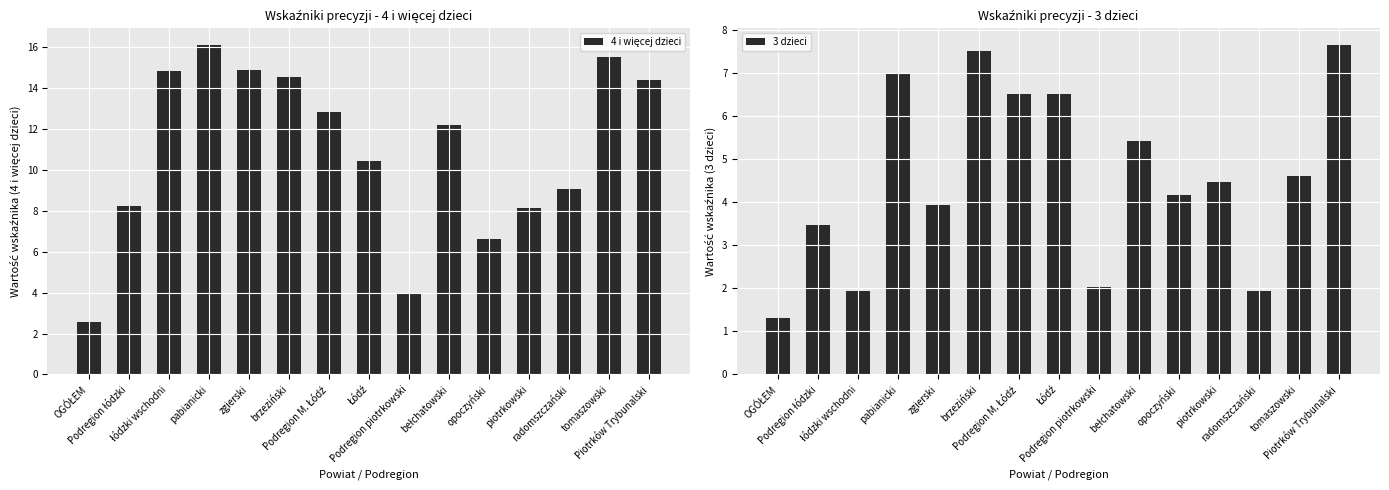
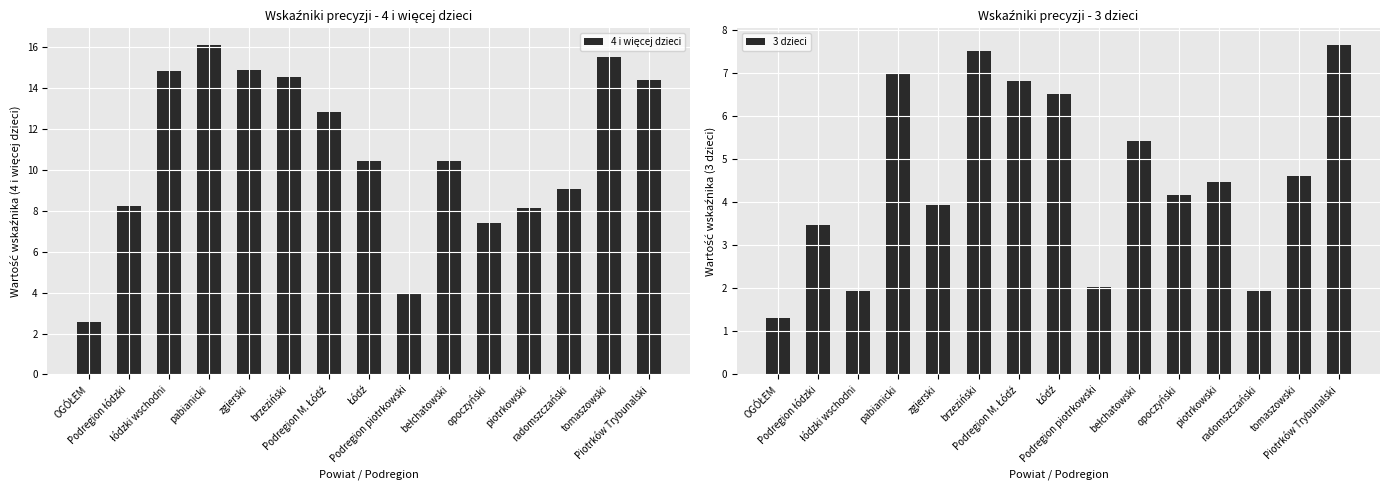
Wskaźniki precyzji - 4 i więcej dzieci, bełchatowski: 12.2 -> 10.4
Wskaźniki precyzji - 4 i więcej dzieci, opoczyński: 6.6 -> 7.4
Wskaźniki precyzji - 3 dzieci, Podregion M. Łódź: 6.5 -> 6.8
